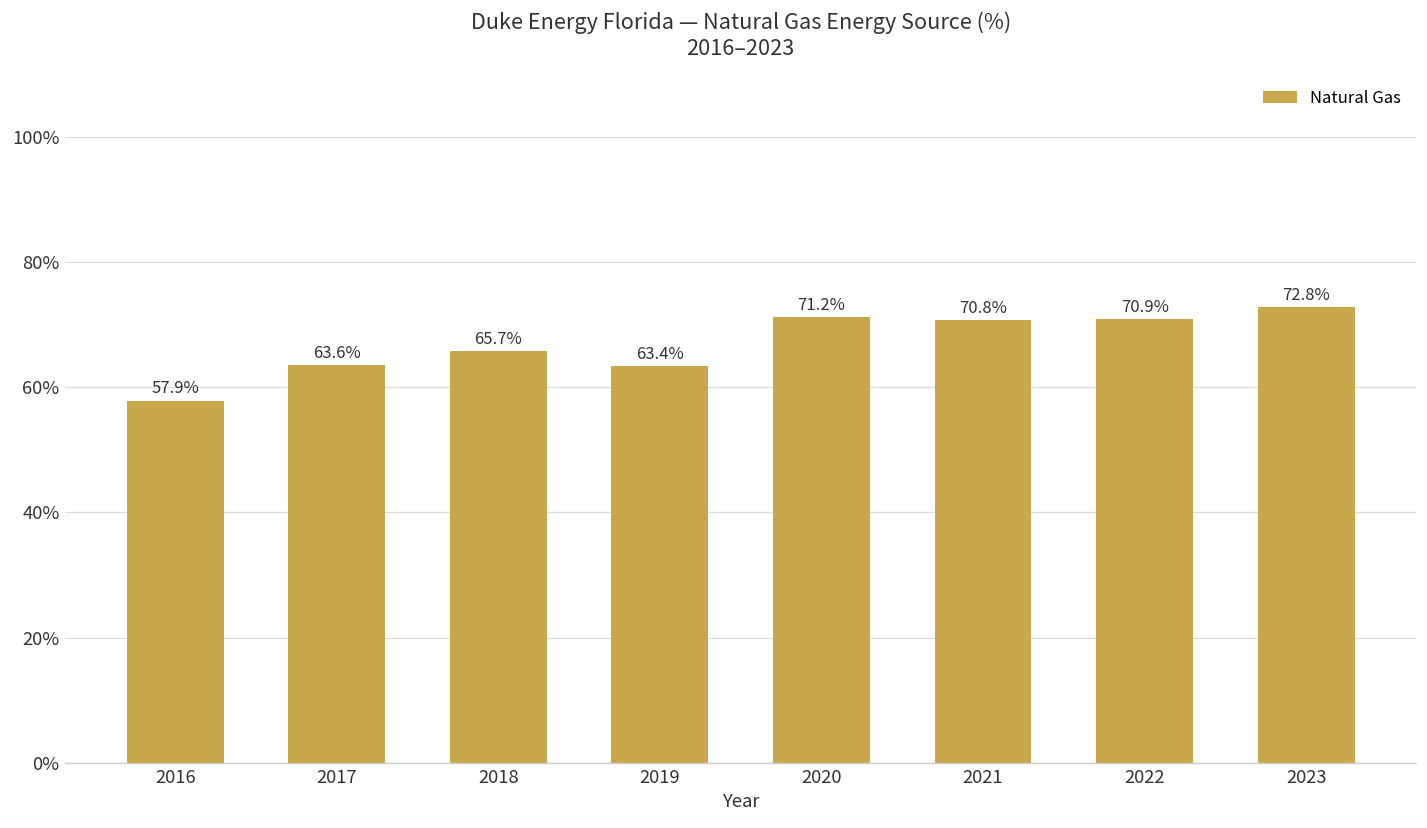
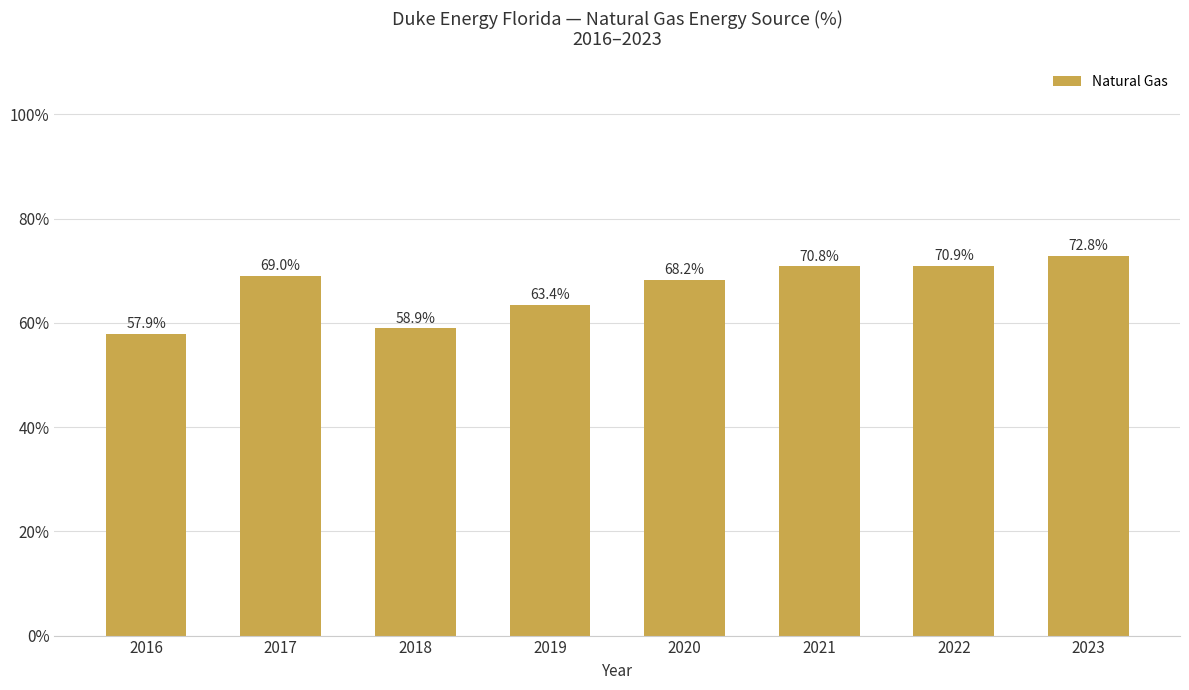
2017: 63.6% -> 69.0%
2018: 65.7% -> 58.9%
2020: 71.2% -> 68.2%
